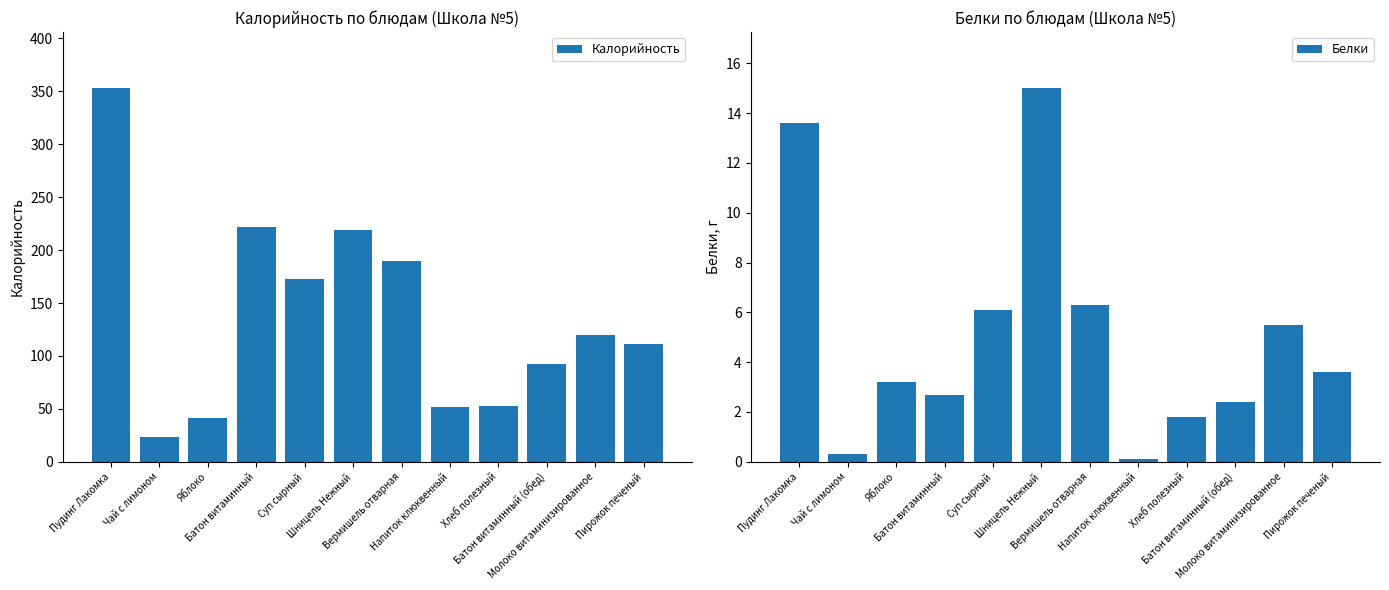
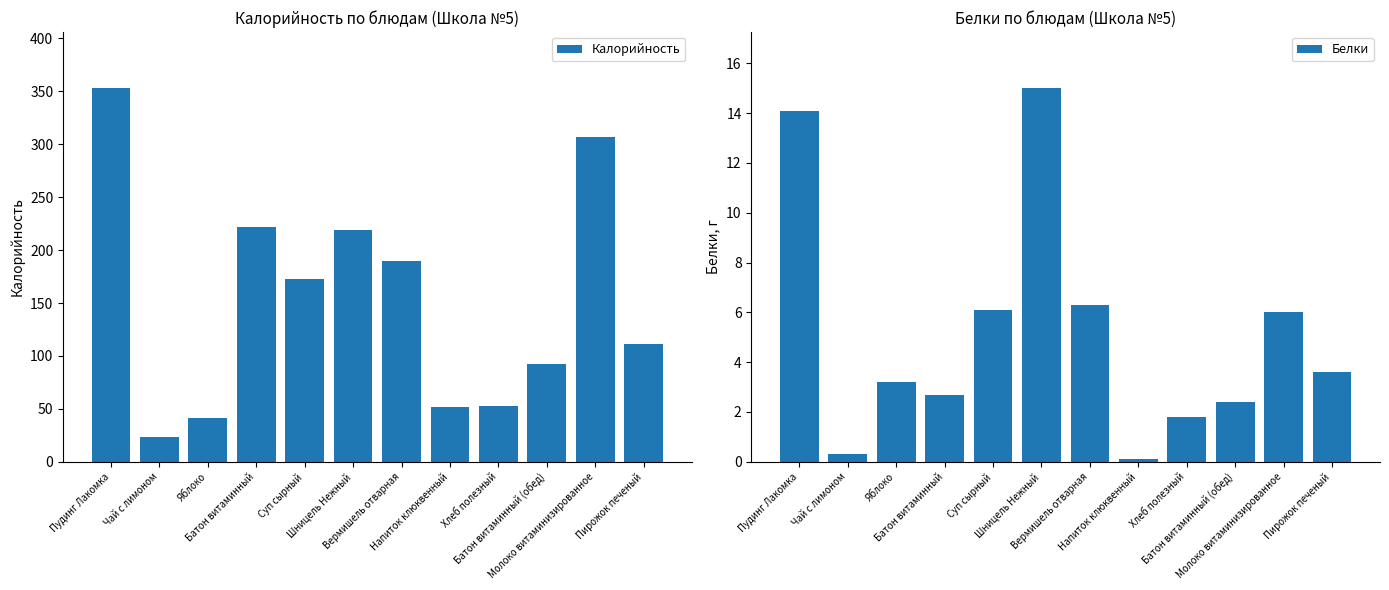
Калорийность по блюдам (Школа №5), Молоко витаминизированное: 120 -> 307
Белки по блюдам (Школа №5), Пудинг Лакомка: 13.6 -> 14.1
Белки по блюдам (Школа №5), Молоко витаминизированное: 5.5 -> 6.0
